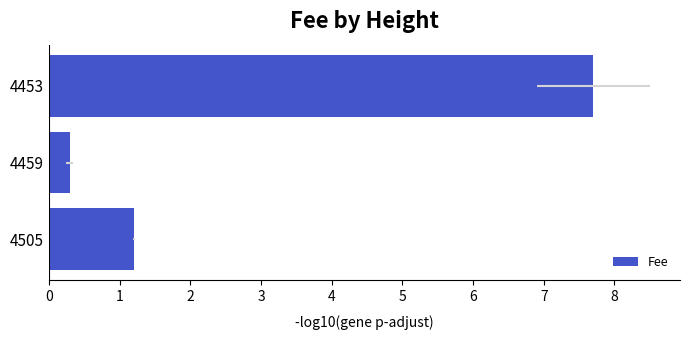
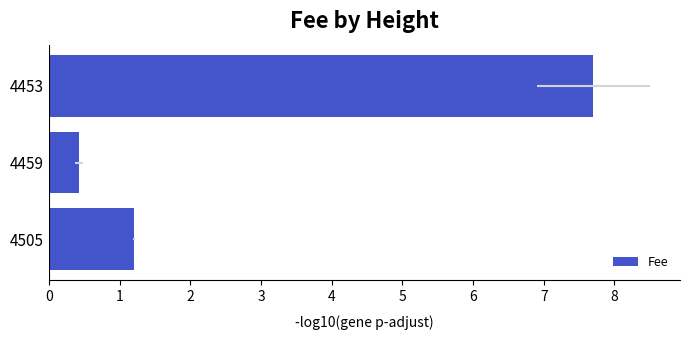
4459: 0.3 -> 0.4
